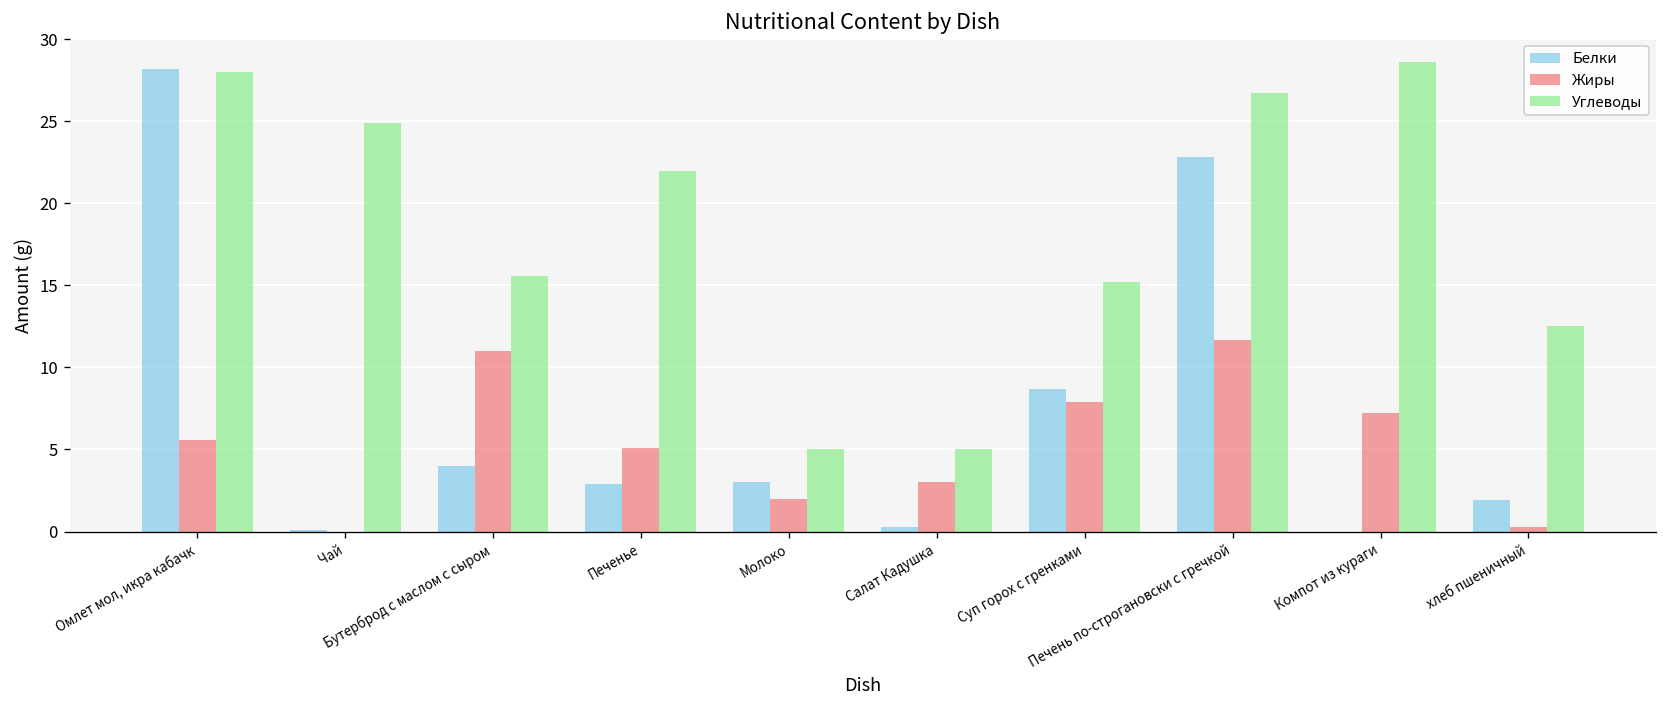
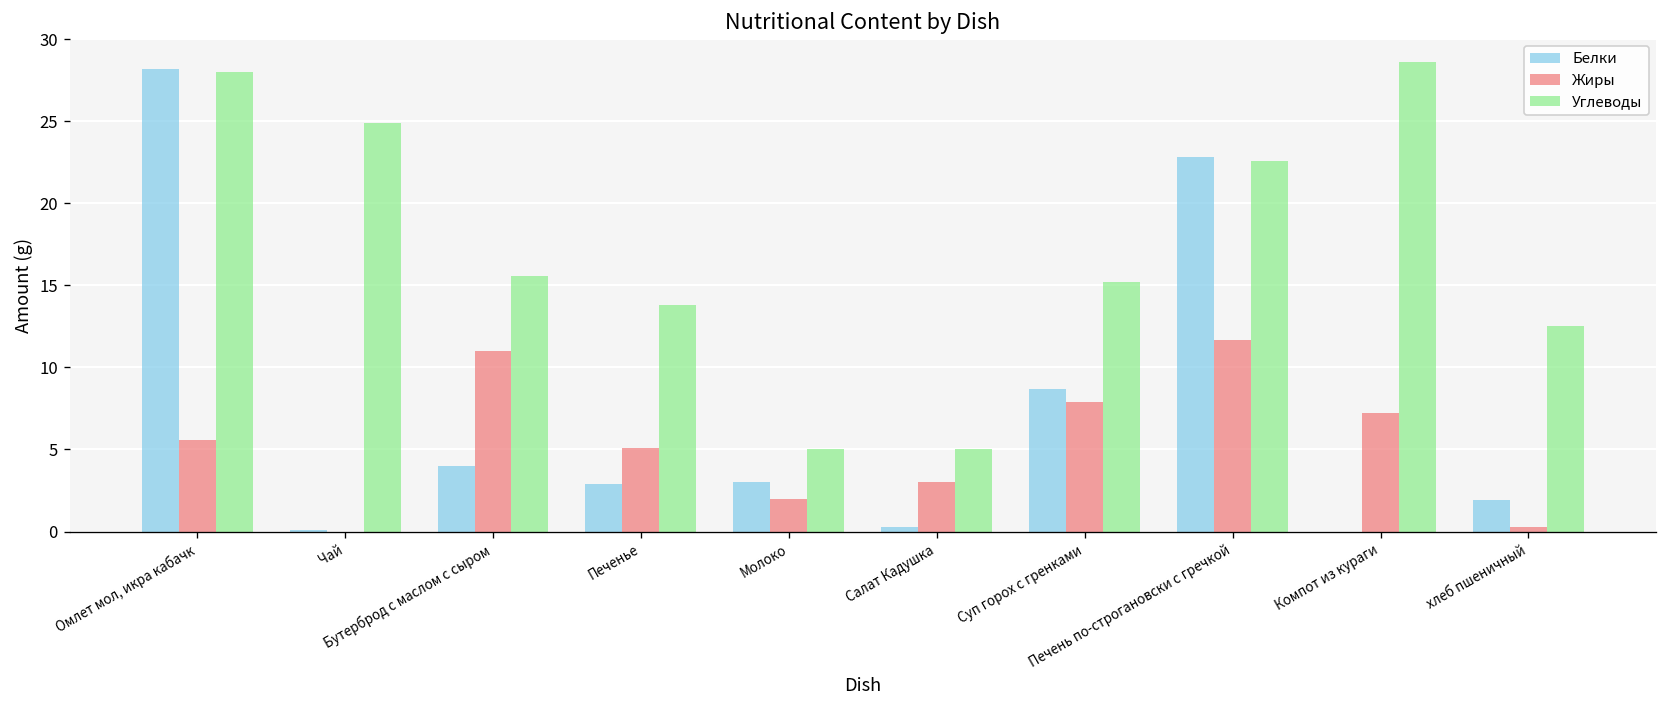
Углеводы, Печенье: 22.0 -> 13.8
Углеводы, Печень по-строгановски с гречкой: 26.7 -> 22.6
